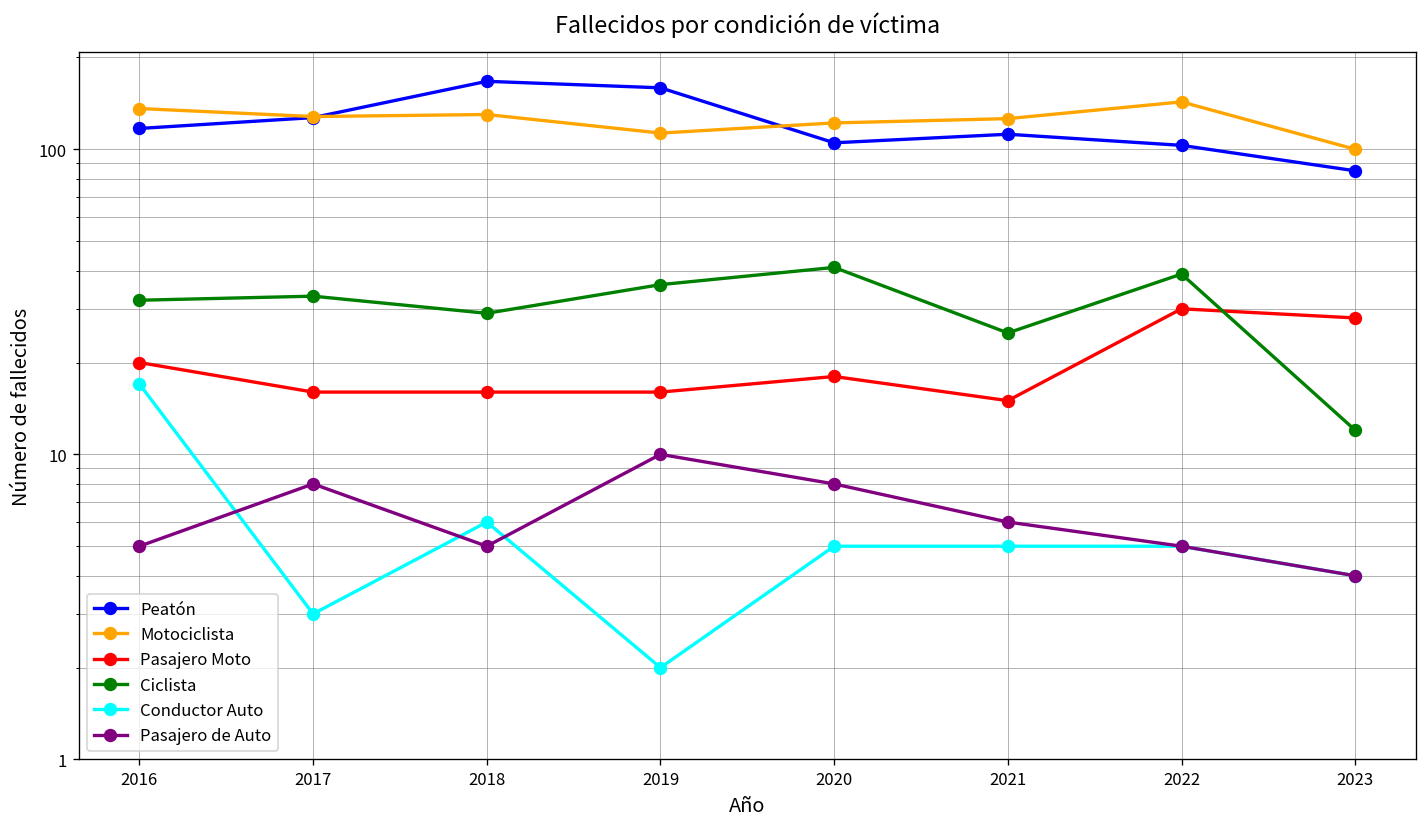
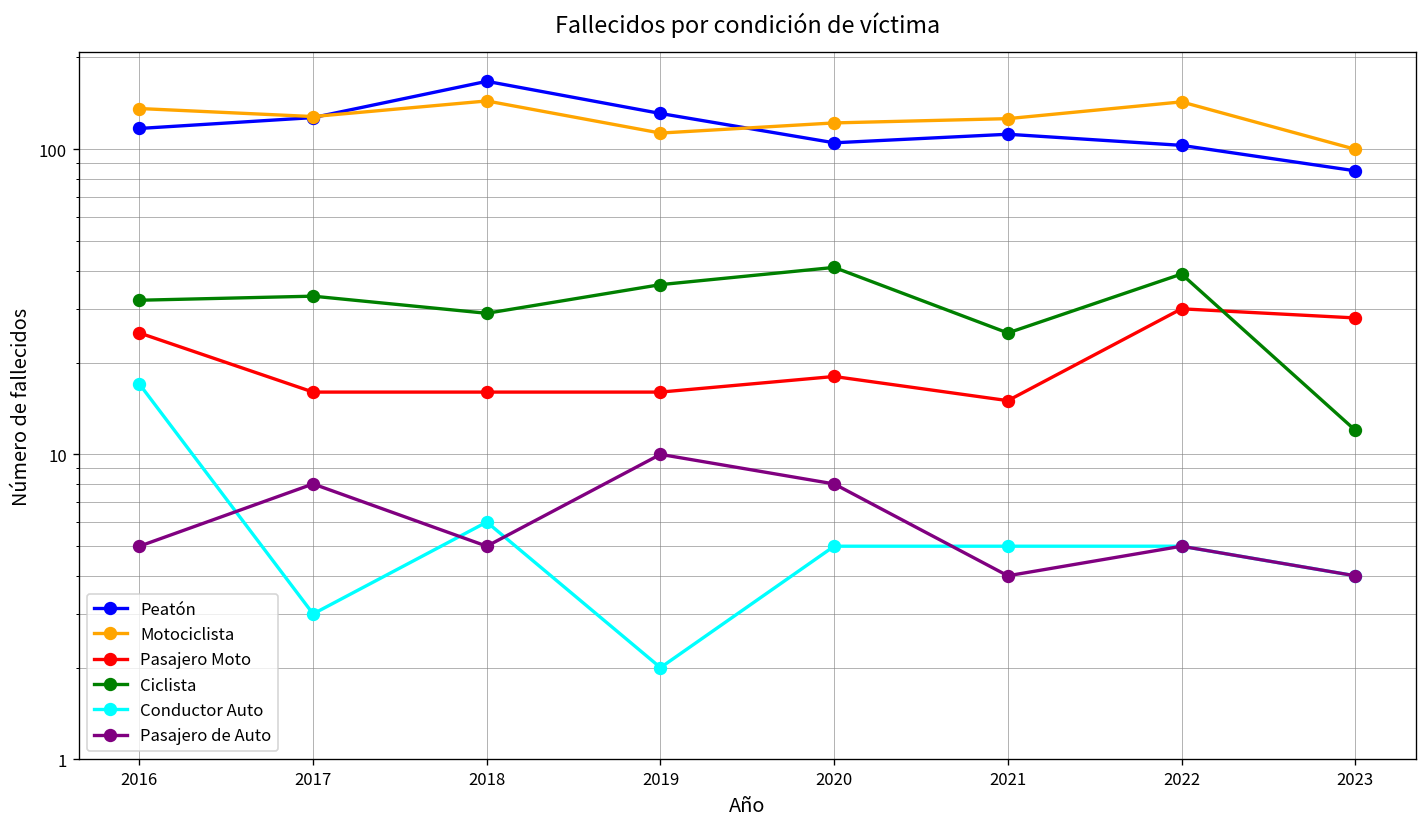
Pasajero Moto, 2016: 20 -> 25
Motociclista, 2018: 130 -> 140
Peatón, 2019: 160 -> 130
Pasajero de Auto, 2021: 6 -> 4
